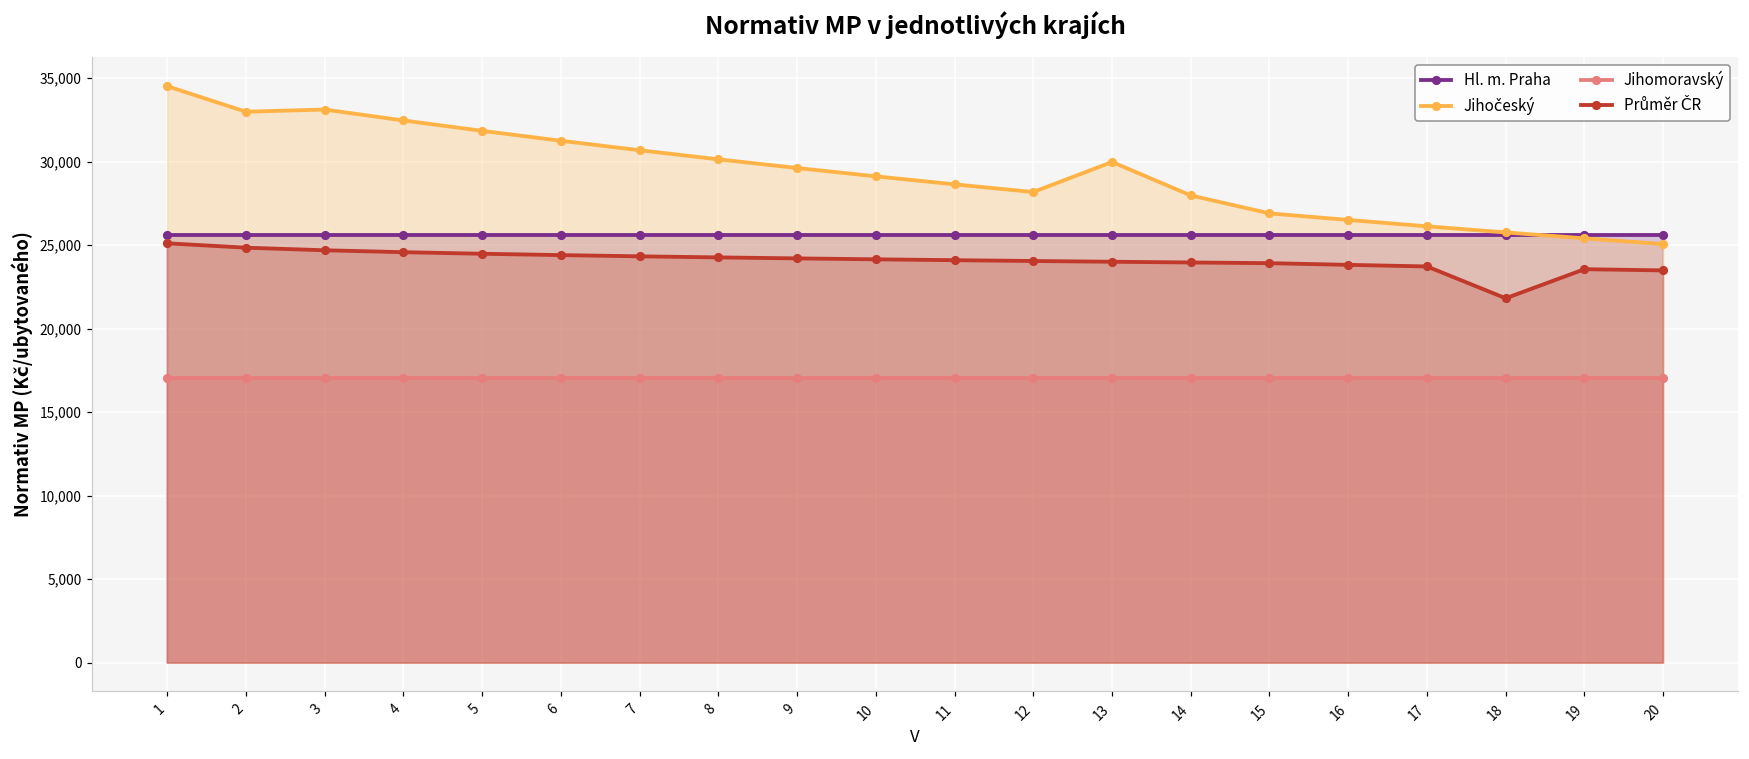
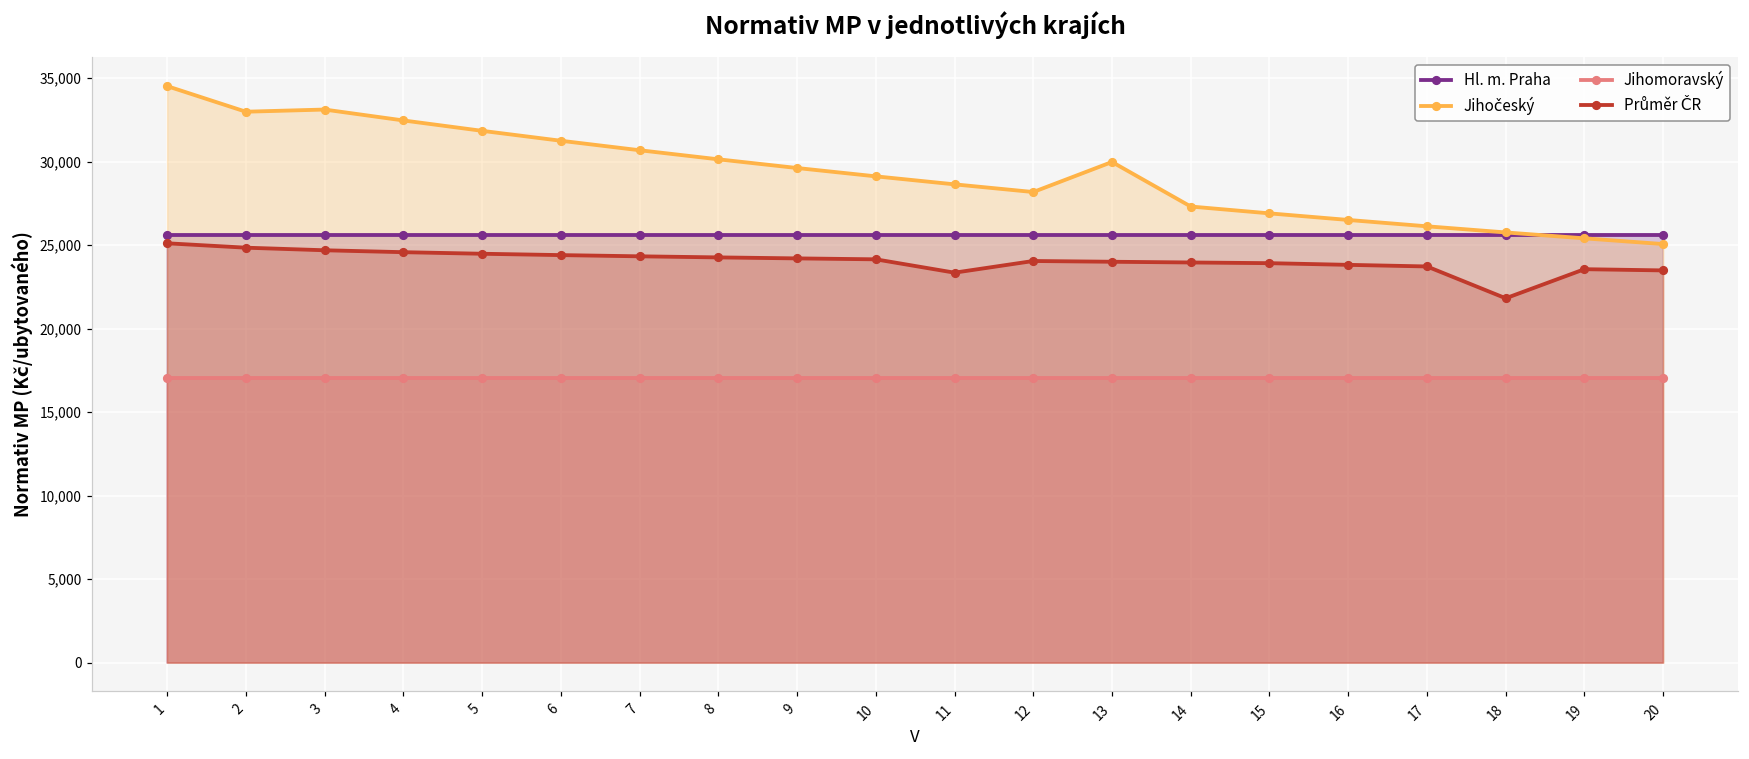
Průměr ČR, 11: 24,100 -> 23,400
Jihočeský, 14: 28,000 -> 27,300
